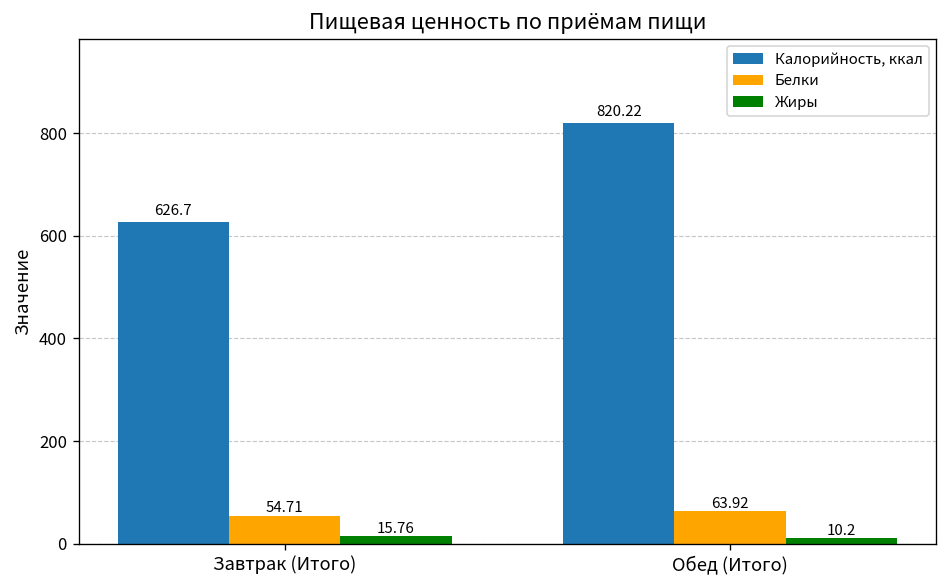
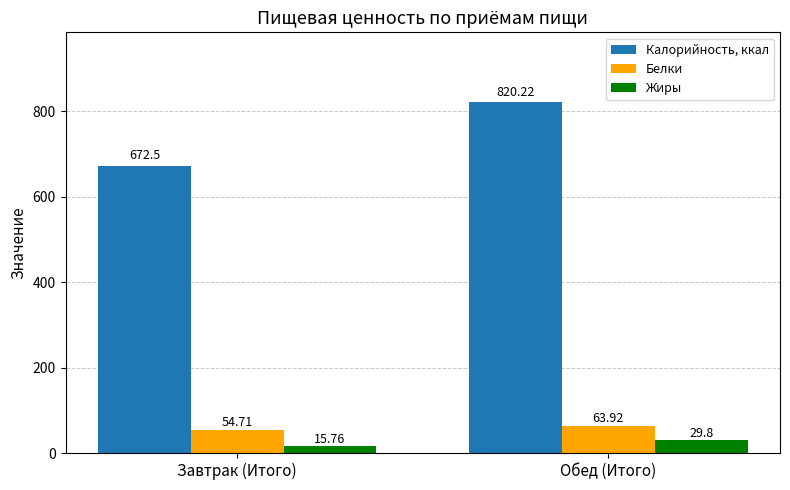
Калорийность, ккал, Завтрак (Итого): 626.7 -> 672.5
Жиры, Обед (Итого): 10.2 -> 29.8
